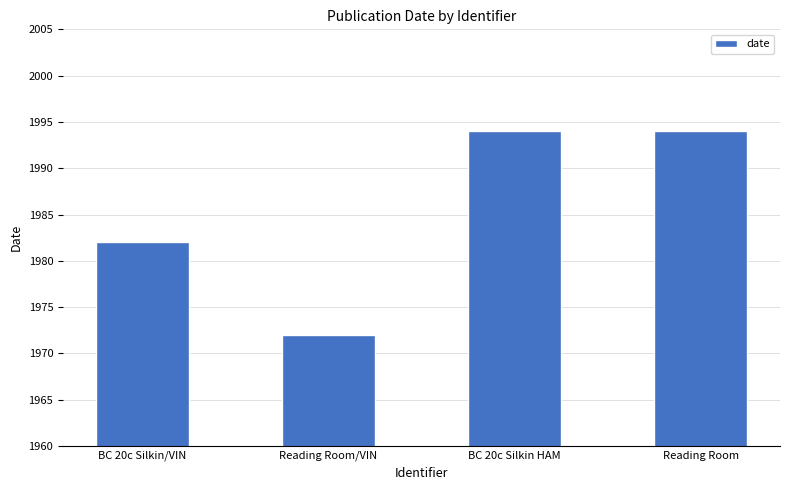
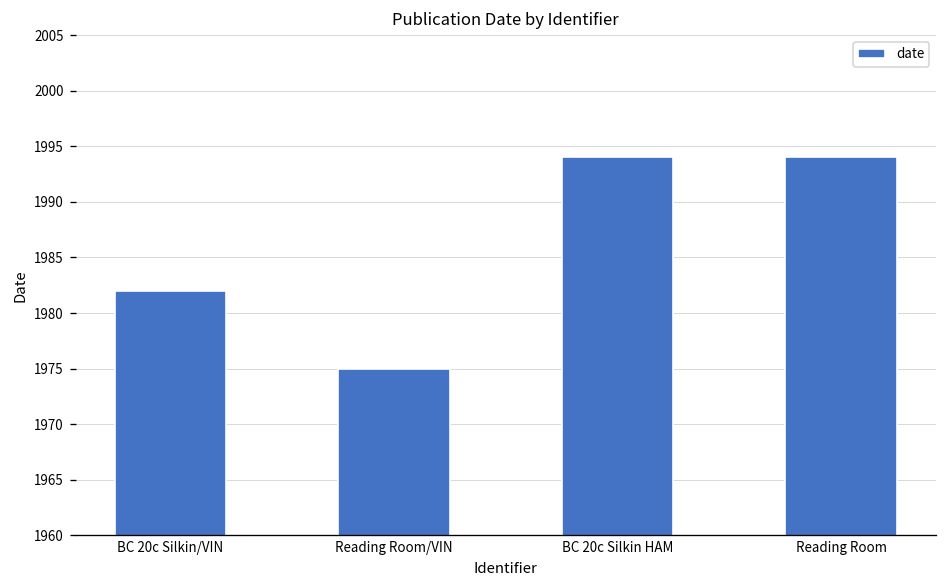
Reading Room/VIN: 1972 -> 1975
